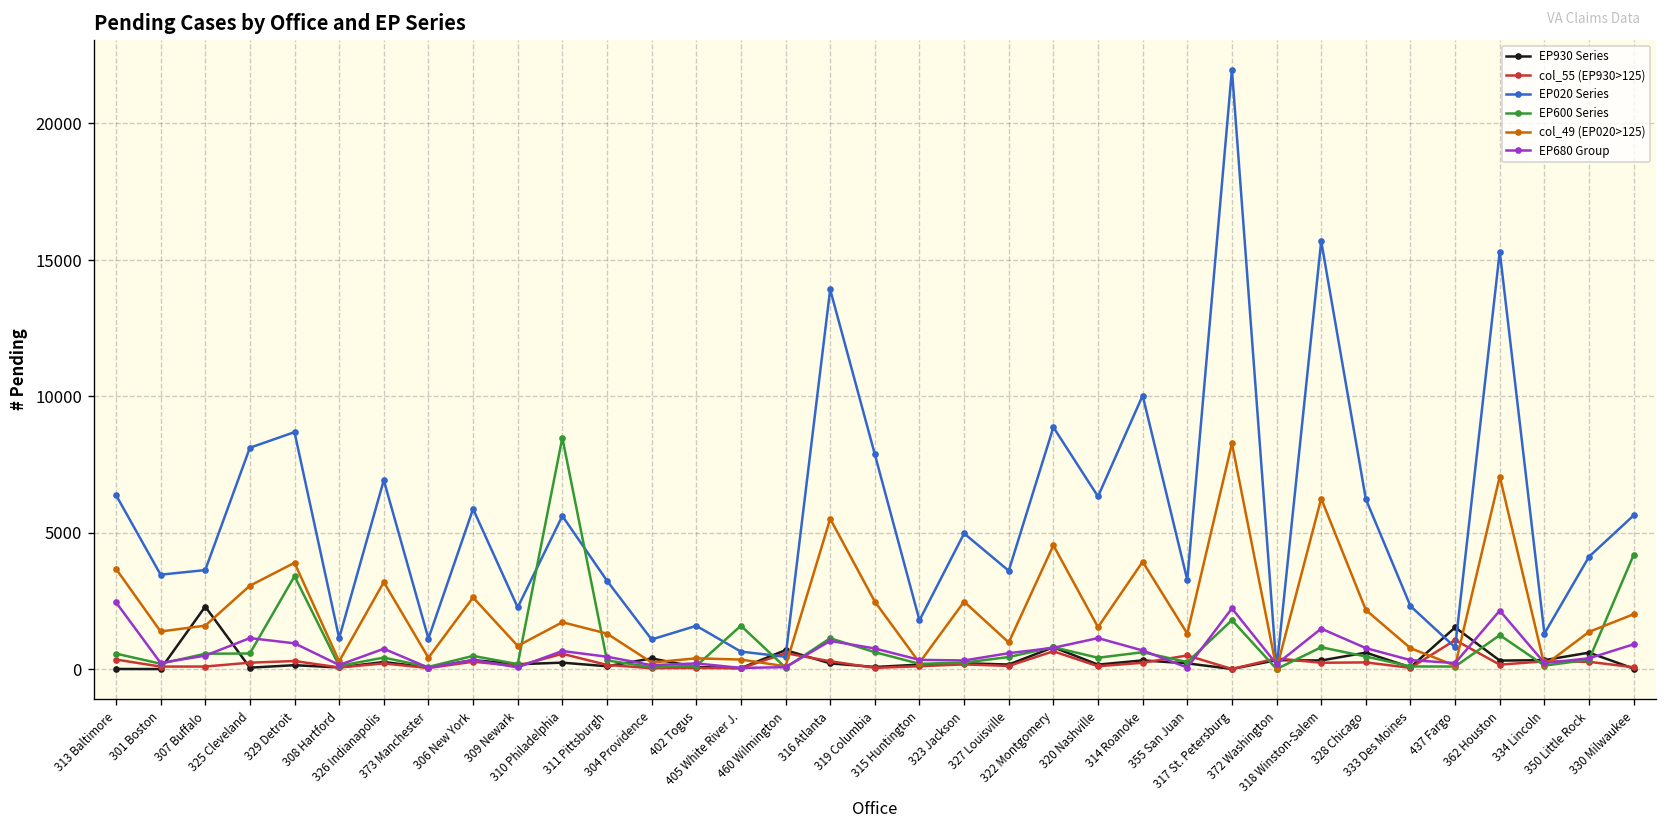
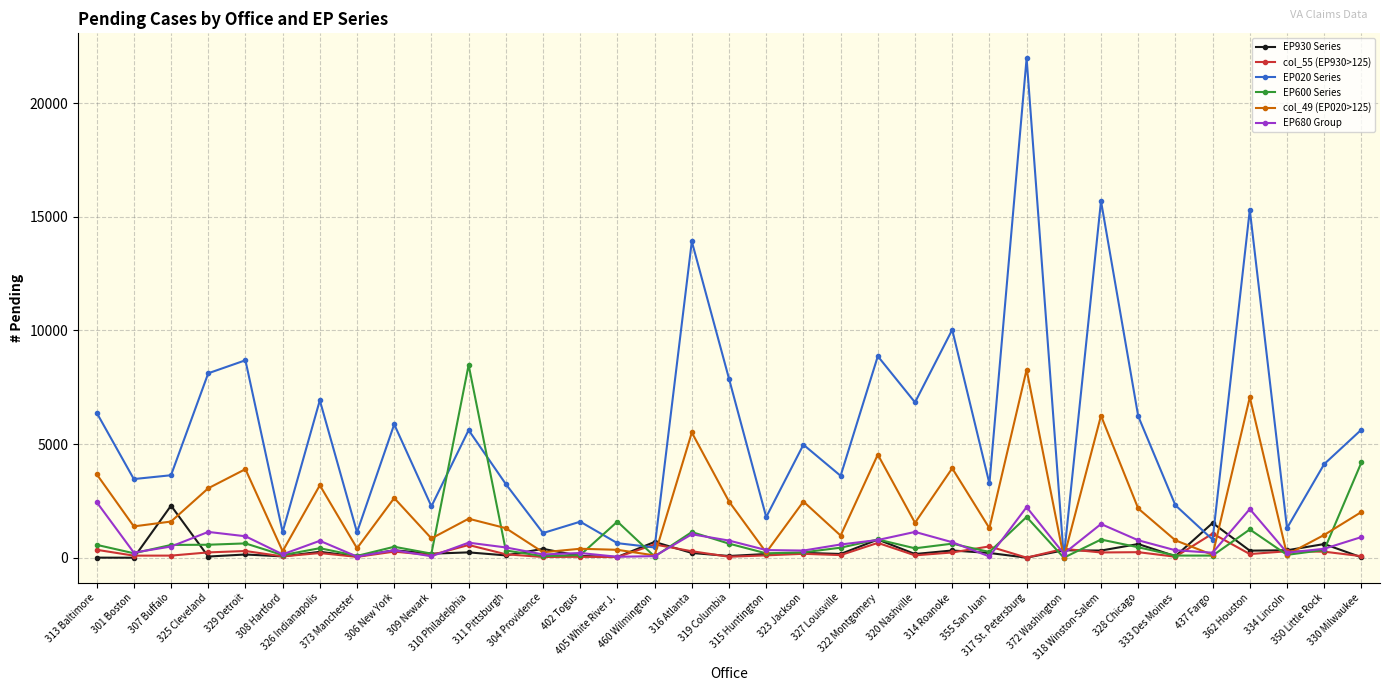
EP600 Series, 329 Detroit: 3400 -> 600
EP020 Series, 320 Nashville: 6300 -> 6800
col_49 (EP020>125), 350 Little Rock: 1400 -> 1000
